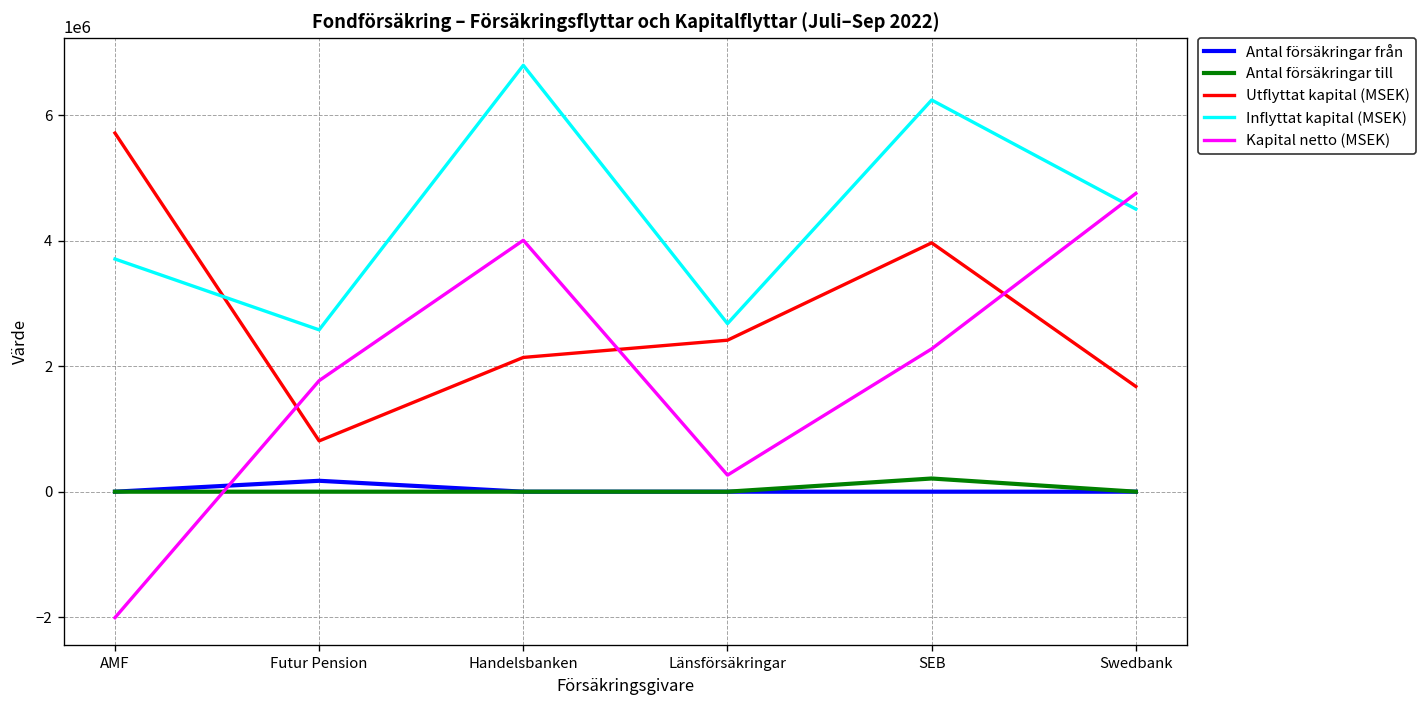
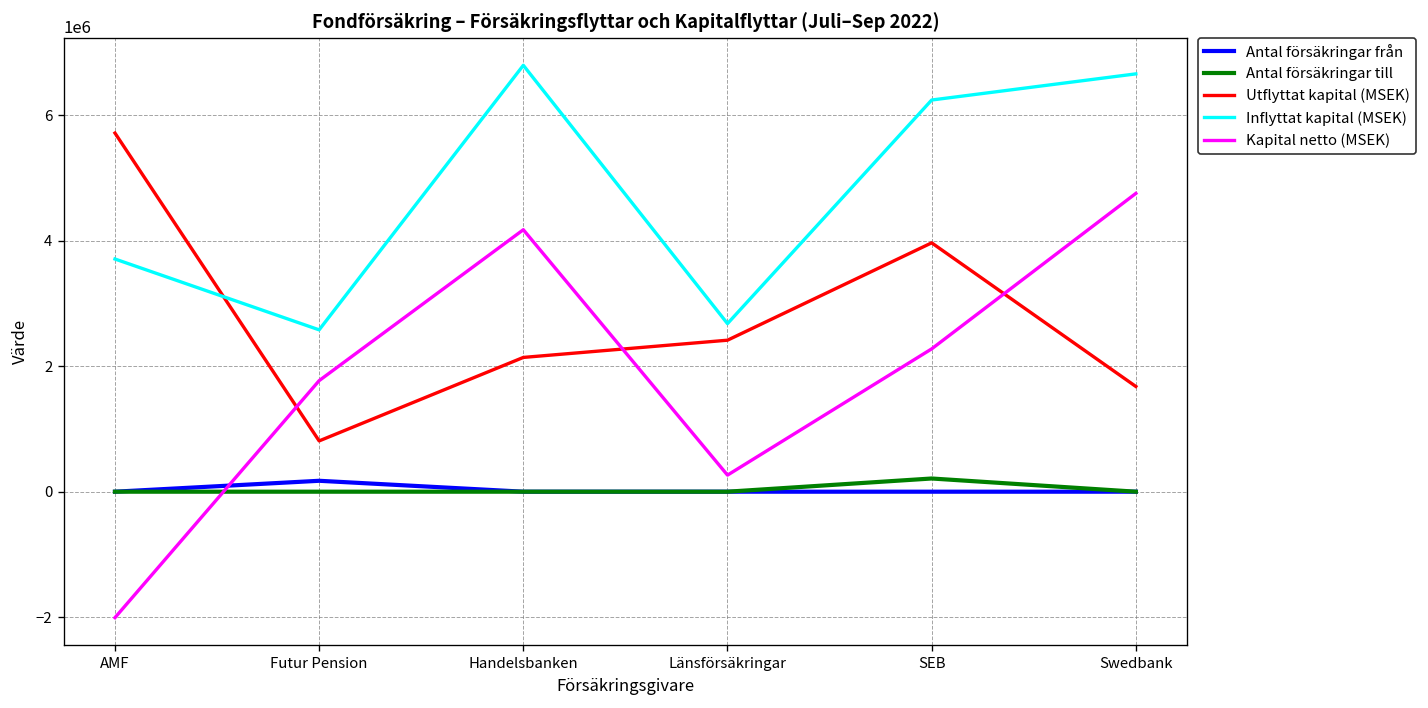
Kapital netto (MSEK), Handelsbanken: 4000000 -> 4200000
Inflyttat kapital (MSEK), Swedbank: 4500000 -> 6700000
